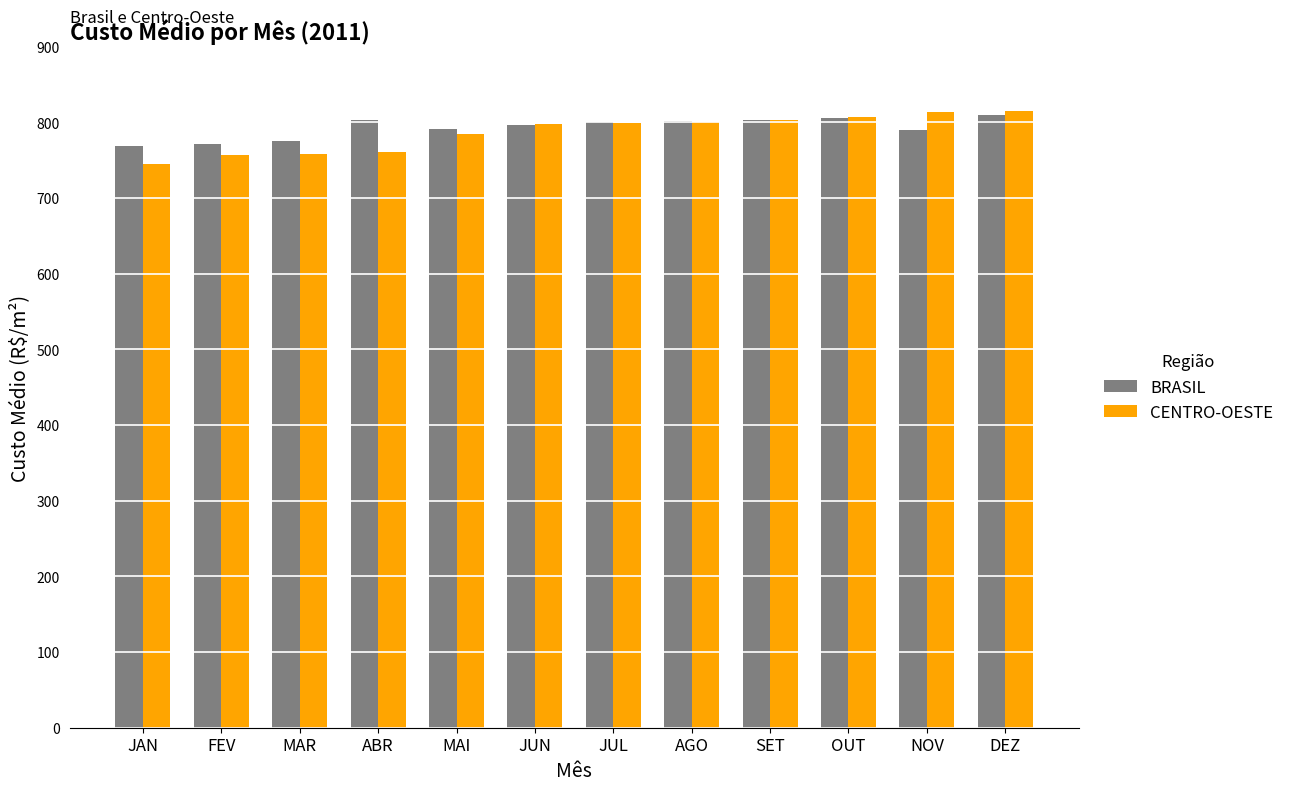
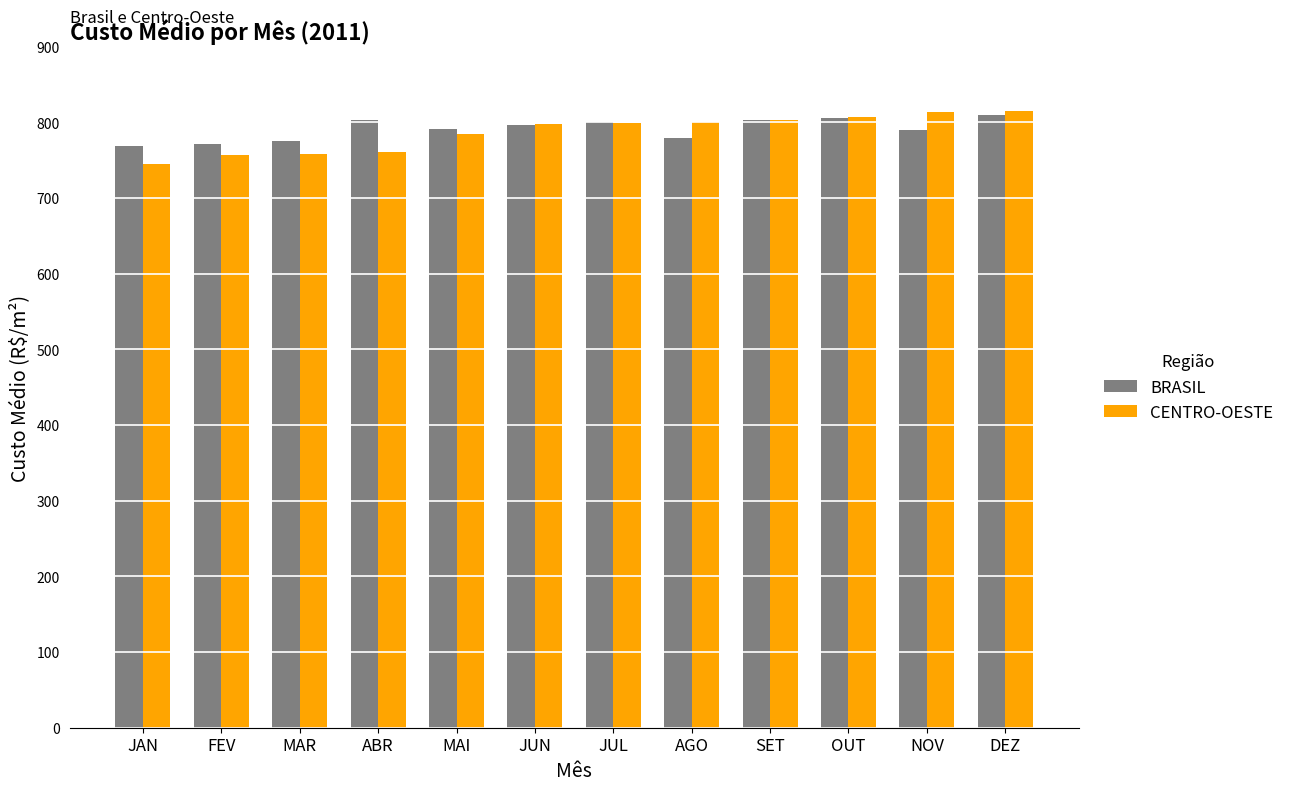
BRASIL, AGO: 800 -> 780
